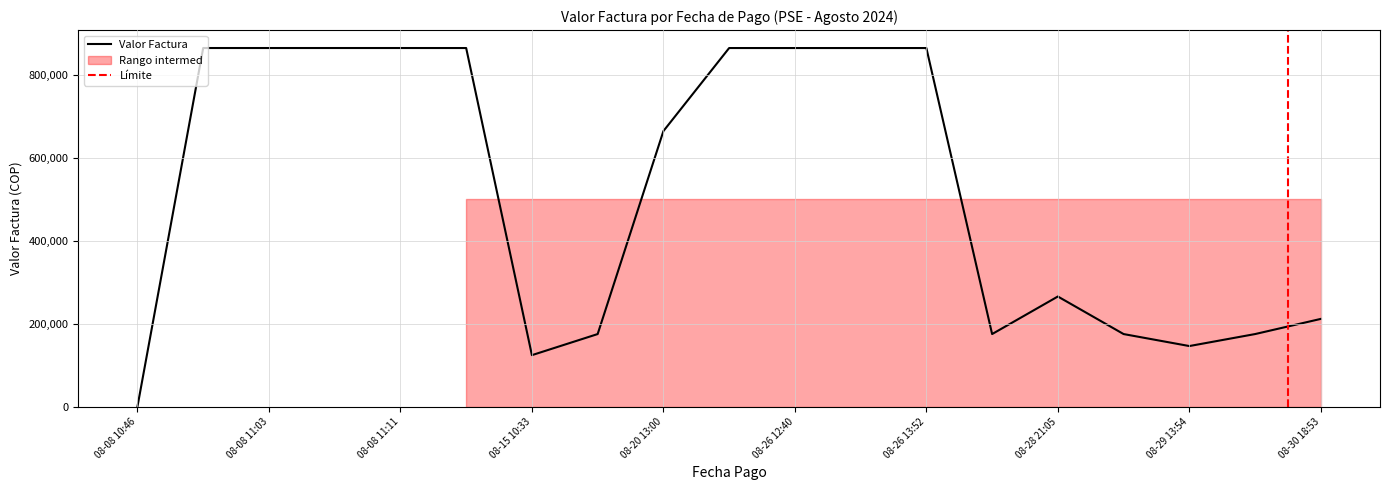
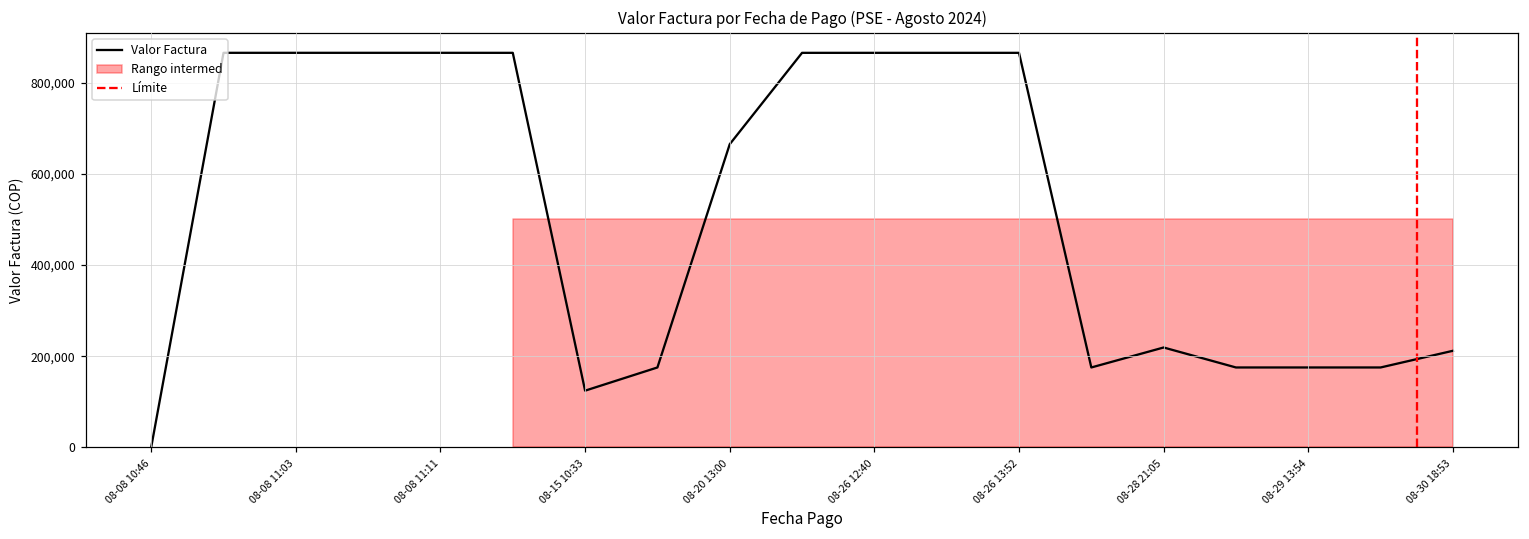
Valor Factura, 08-28 21:05: 270,000 -> 220,000
Valor Factura, 08-29 13:54: 150,000 -> 180,000
